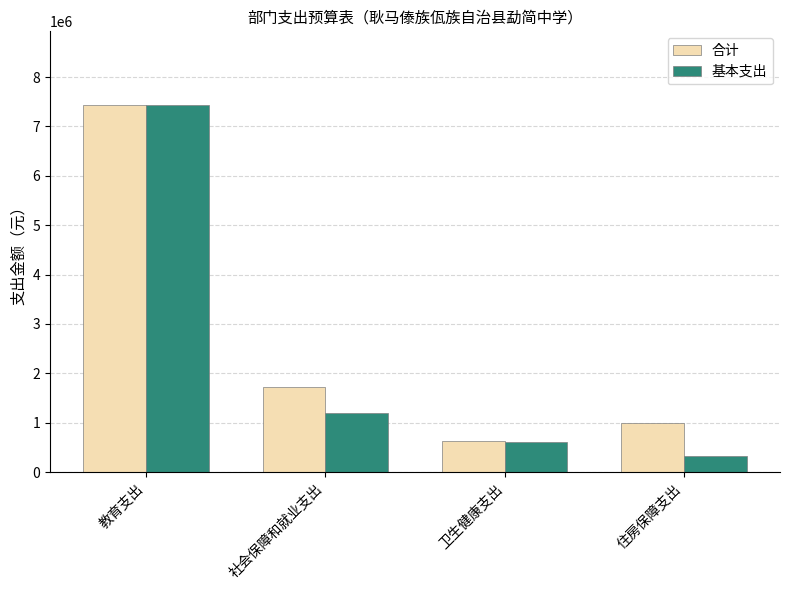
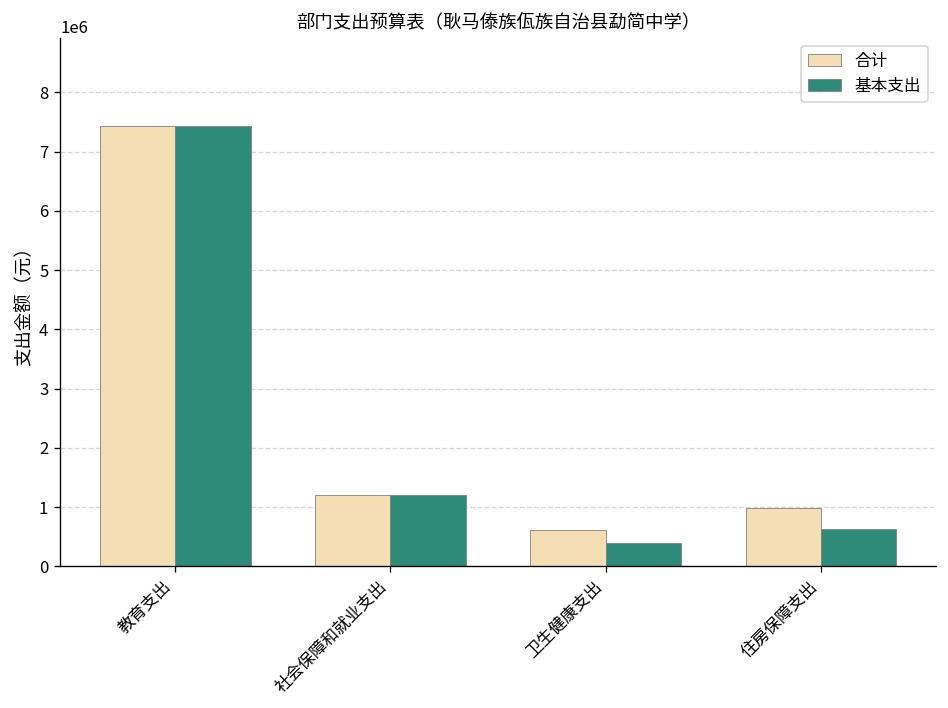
合计, 社会保障和就业支出: 1700000 -> 1200000
基本支出, 卫生健康支出: 600000 -> 400000
基本支出, 住房保障支出: 300000 -> 600000
